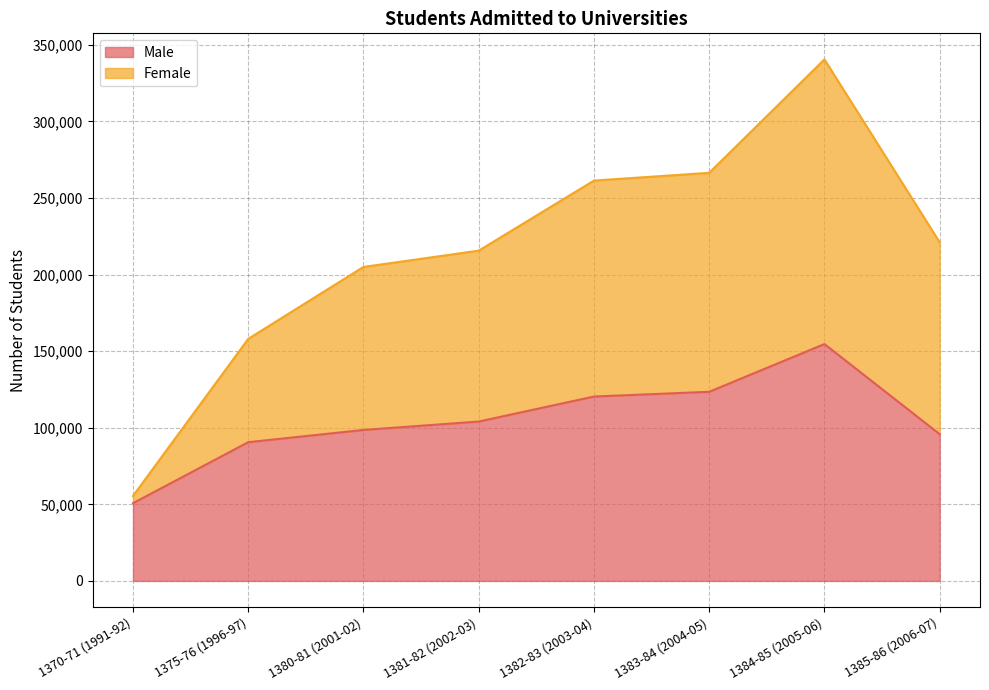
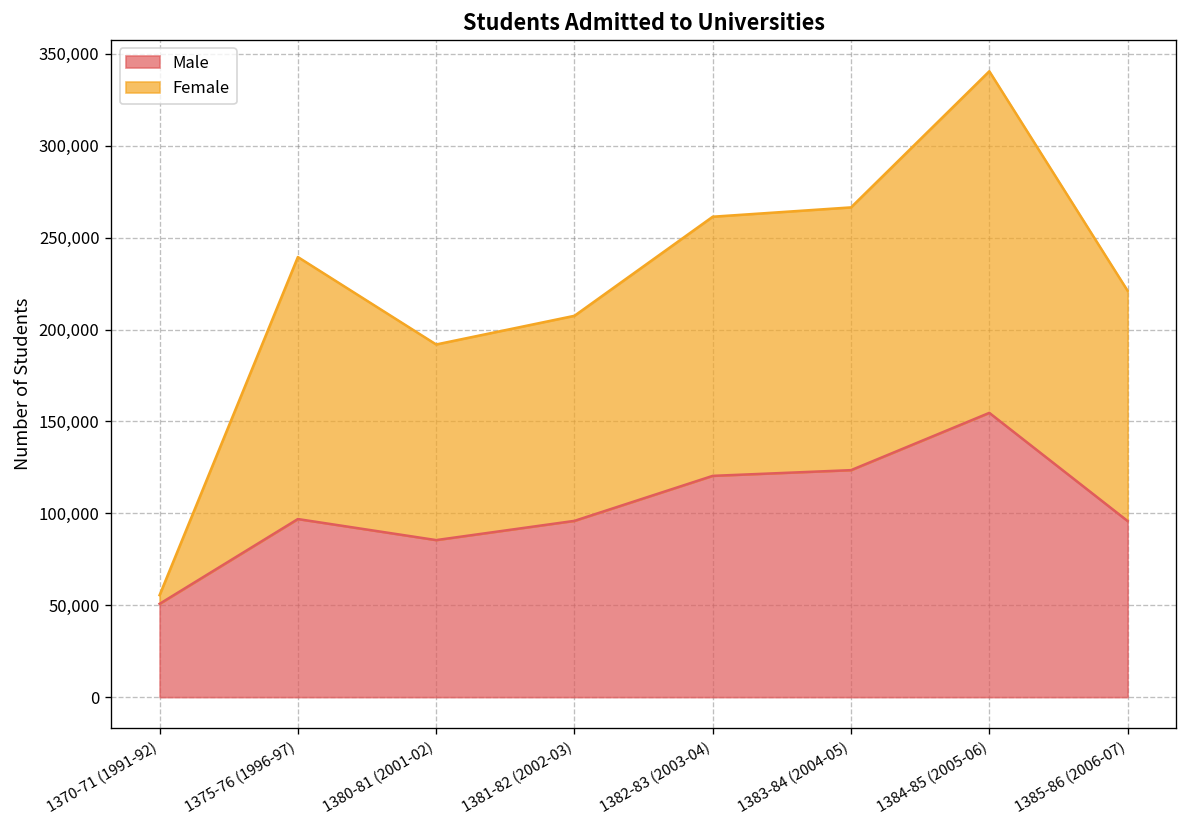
Male, 1375-76 (1996-97): 91,000 -> 97,000
Female, 1375-76 (1996-97): 67,000 -> 143,000
Male, 1380-81 (2001-02): 99,000 -> 85,000
Male, 1381-82 (2002-03): 104,000 -> 96,000
